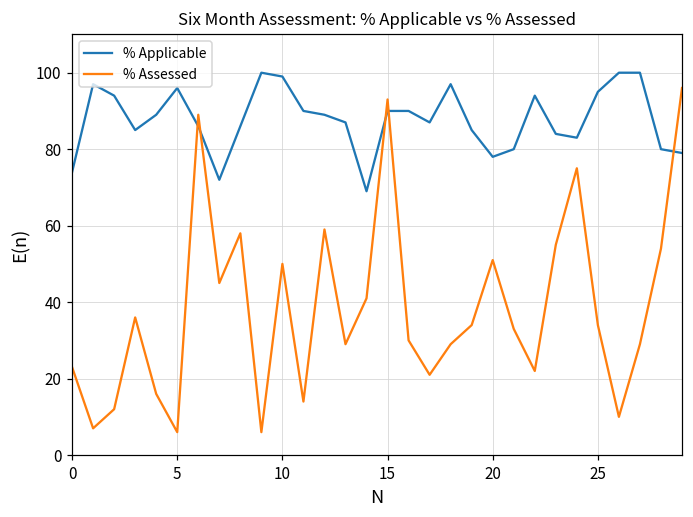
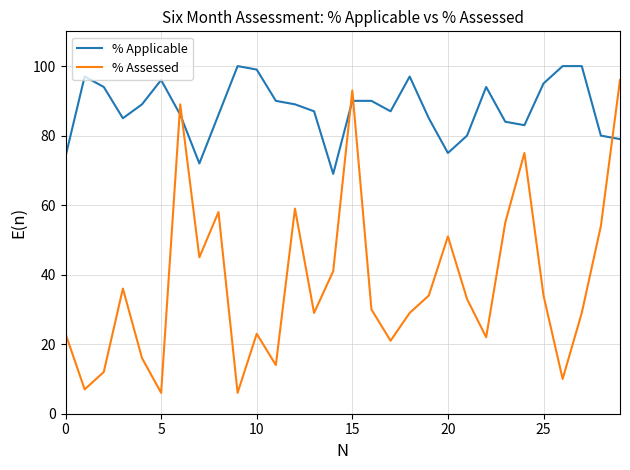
% Assessed, 10: 50 -> 23
% Applicable, 20: 78 -> 75
